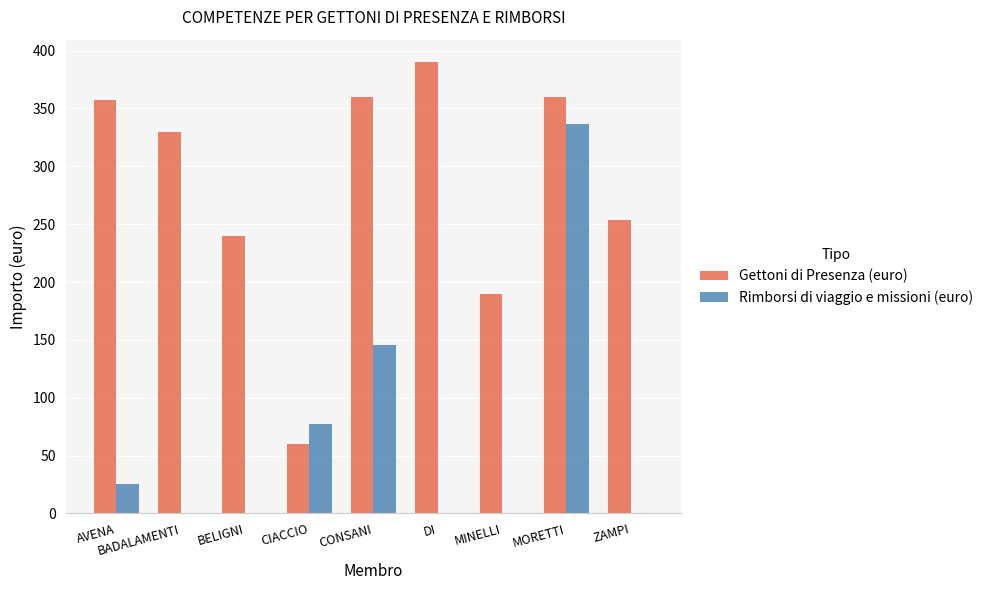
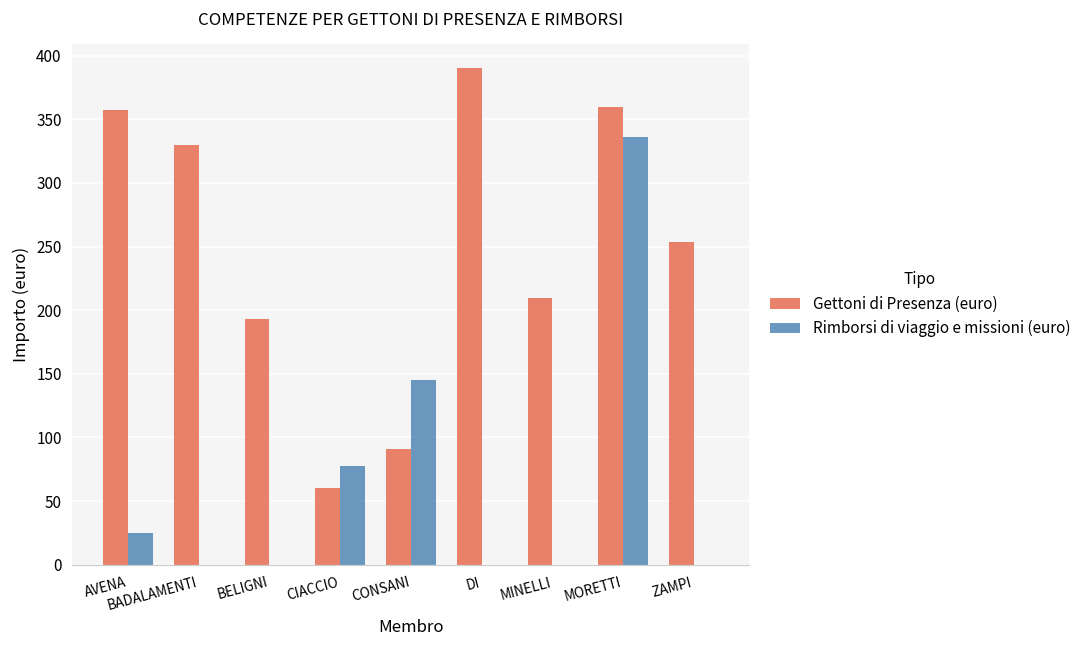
Gettoni di Presenza (euro), BELIGNI: 240 -> 193
Gettoni di Presenza (euro), CONSANI: 360 -> 91
Gettoni di Presenza (euro), MINELLI: 190 -> 210
